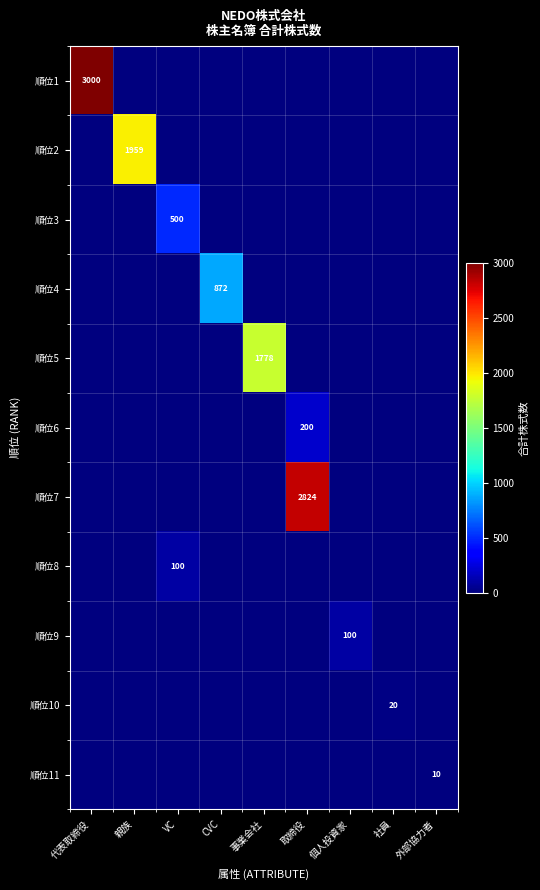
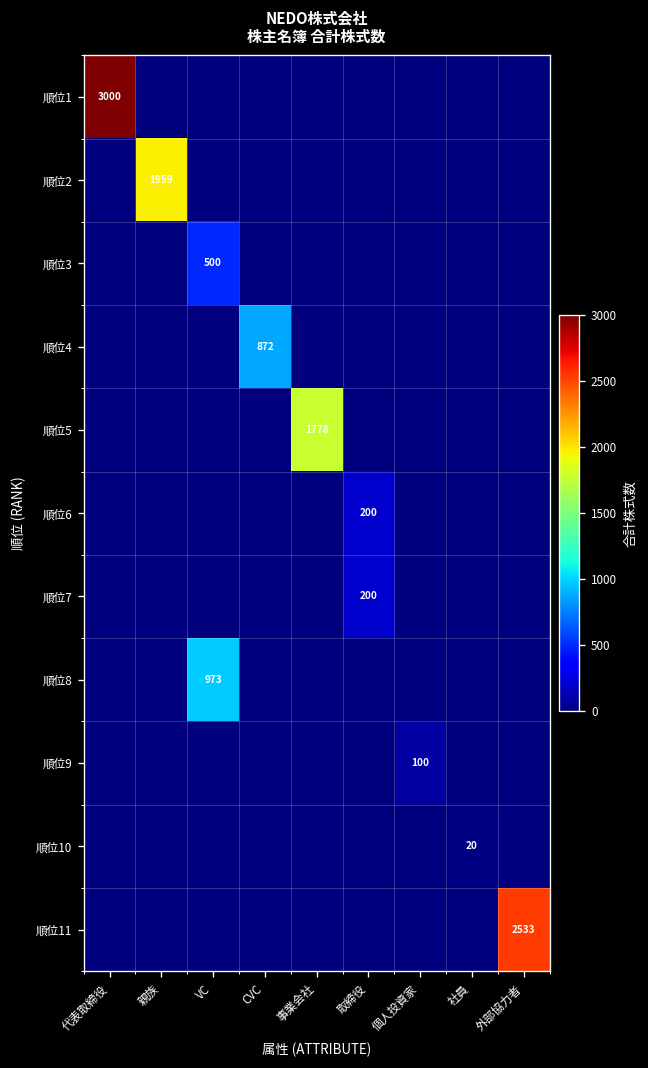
順位7, 取締役: 2824 -> 200
順位8, VC: 100 -> 973
順位11, 外部協力者: 10 -> 2533
